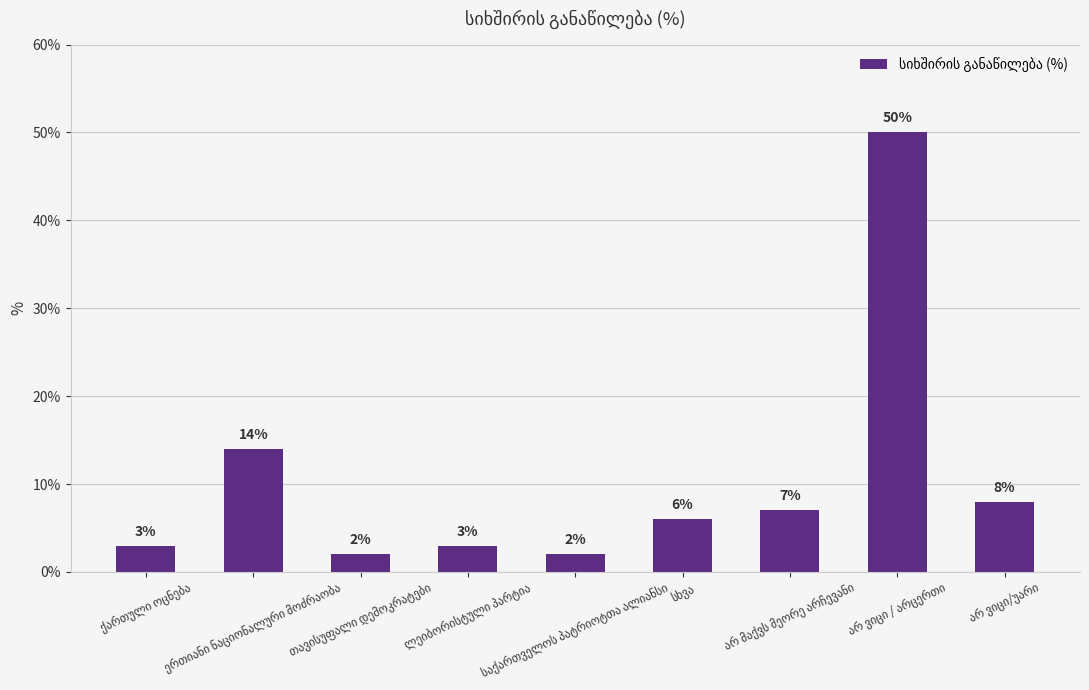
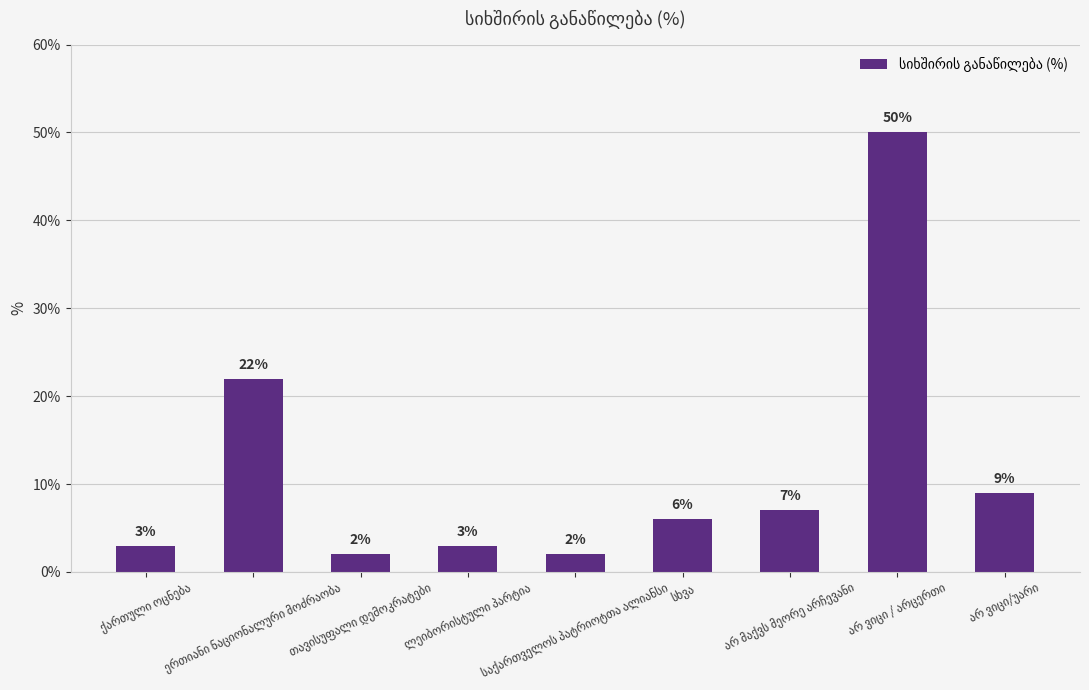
ერთიანი ნაციონალური მოძრაობა: 14% -> 22%
არ ვიცი/უარი: 8% -> 9%
